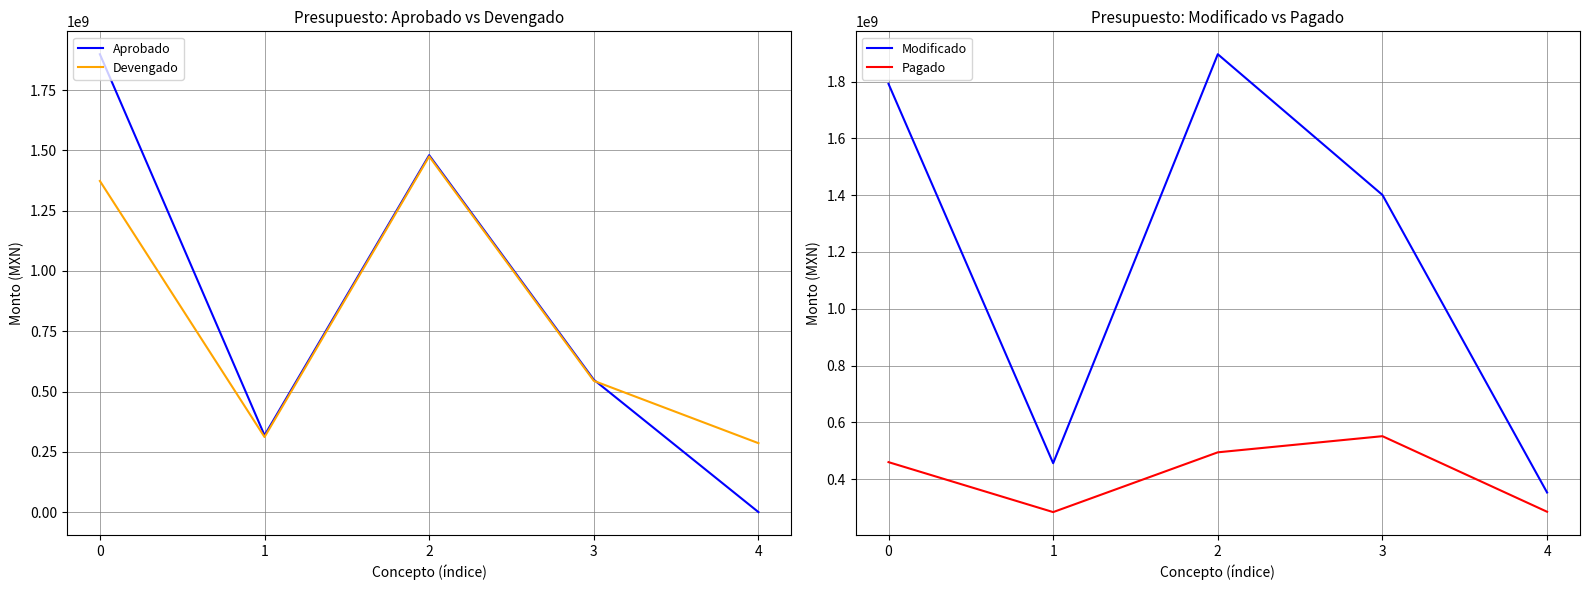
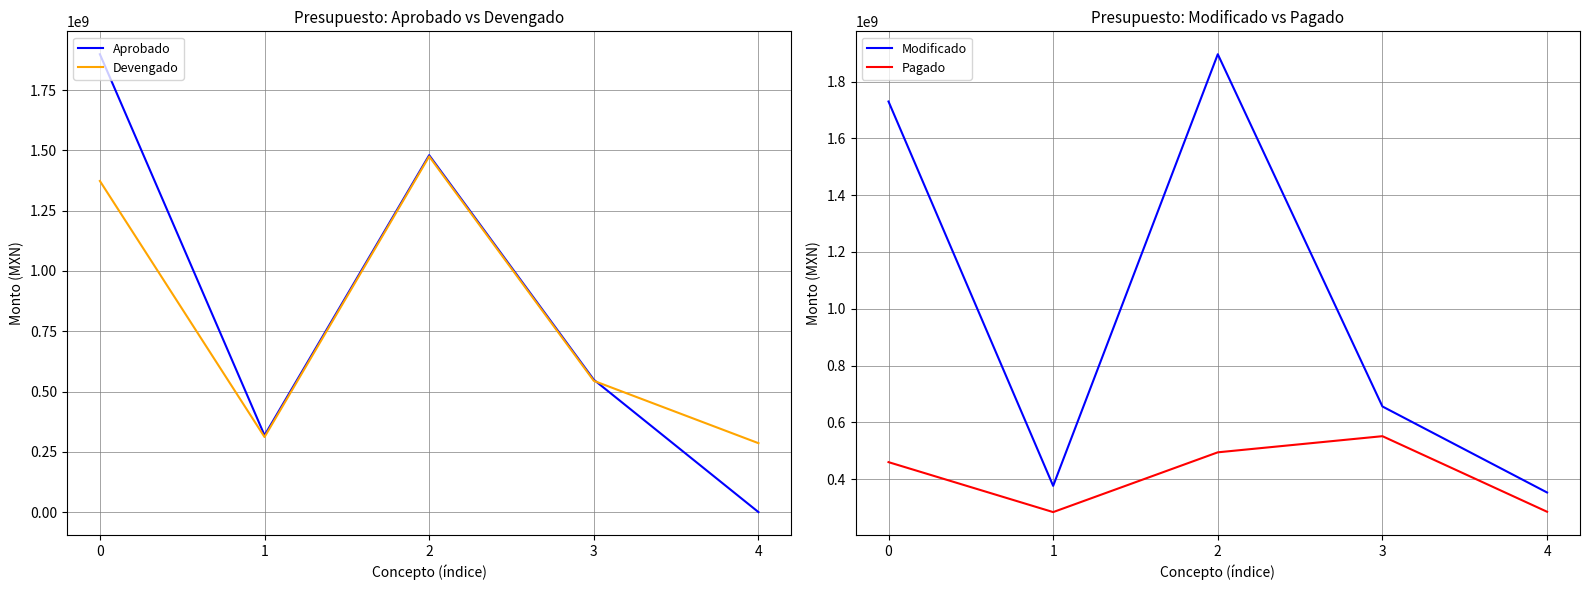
Presupuesto: Modificado vs Pagado, Modificado, 0: 1790000000 -> 1730000000
Presupuesto: Modificado vs Pagado, Modificado, 1: 460000000 -> 380000000
Presupuesto: Modificado vs Pagado, Modificado, 3: 1400000000 -> 660000000
